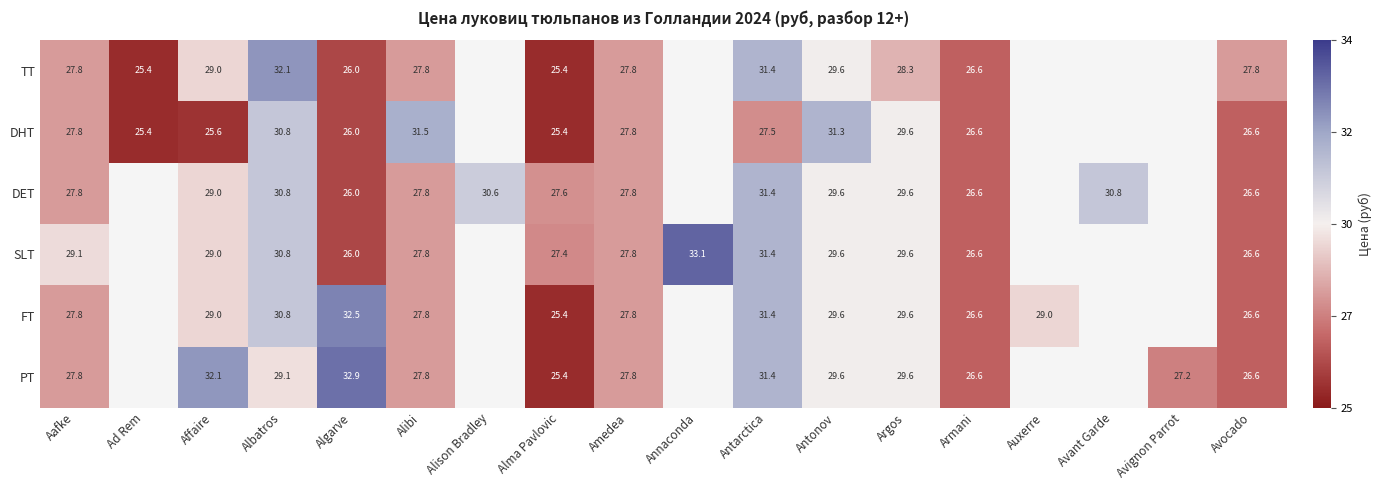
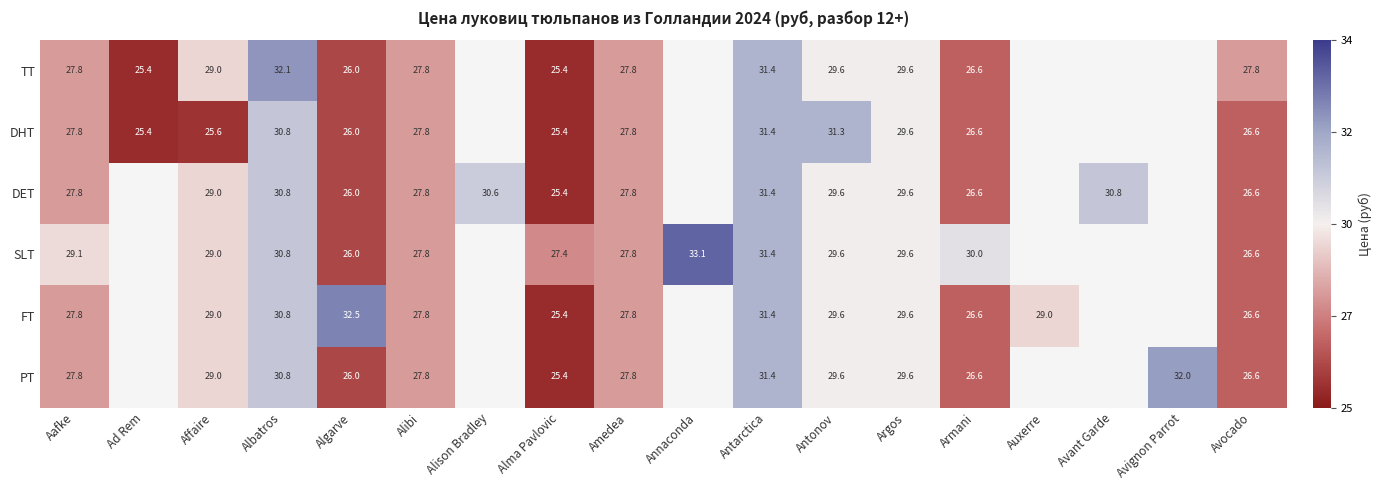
TT, Argos: 28.3 -> 29.6
DHT, Alibi: 31.5 -> 27.8
DHT, Antarctica: 27.5 -> 31.4
DET, Alma Pavlovic: 27.6 -> 25.4
SLT, Armani: 26.6 -> 30.0
PT, Affaire: 32.1 -> 29.0
PT, Albatros: 29.1 -> 30.8
PT, Algarve: 32.9 -> 26.0
PT, Avignon Parrot: 27.2 -> 32.0
